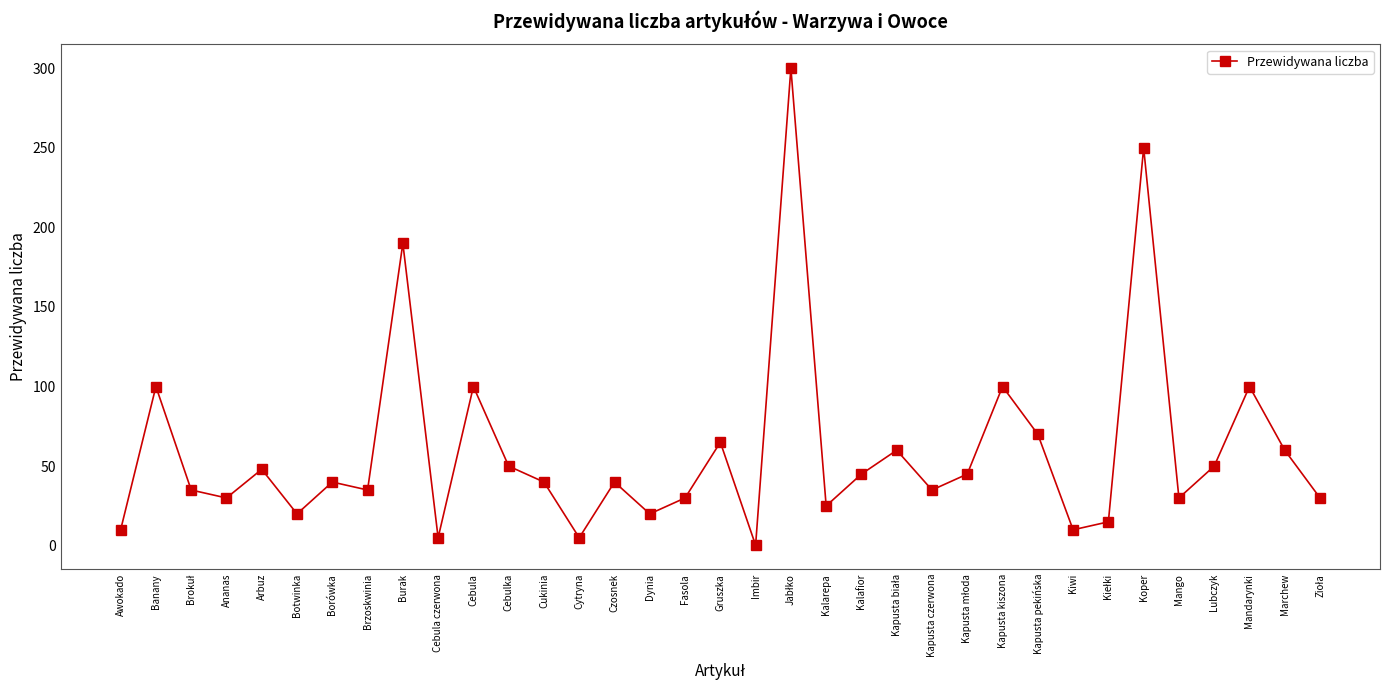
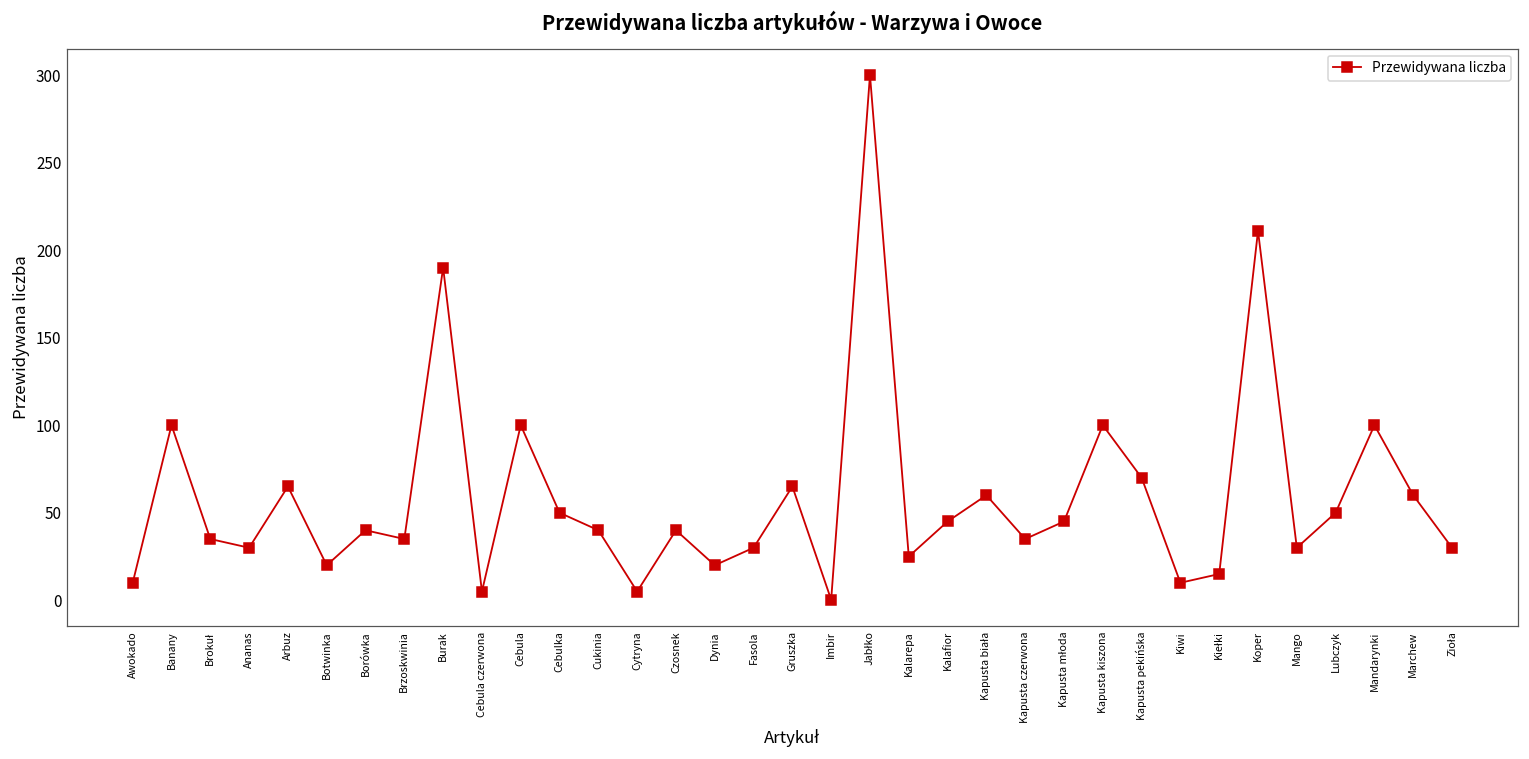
Arbuz: 48 -> 65
Koper: 250 -> 211
